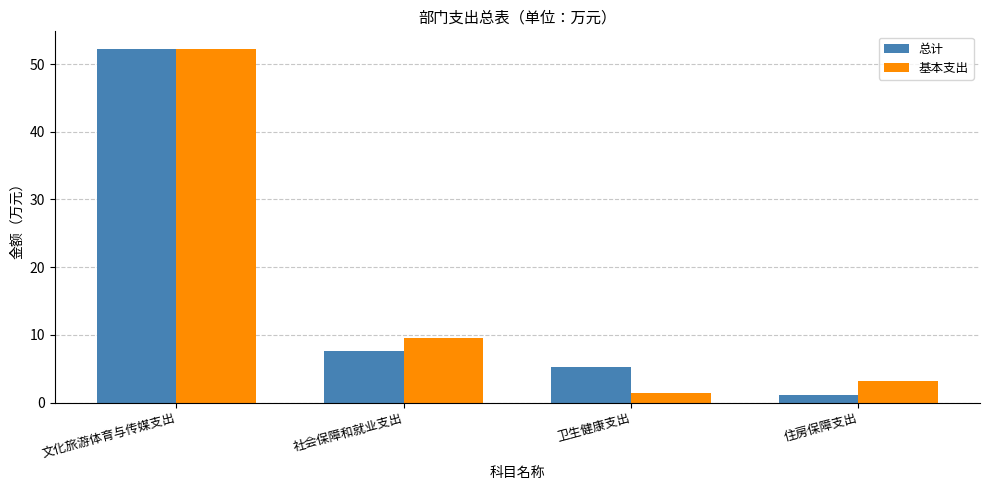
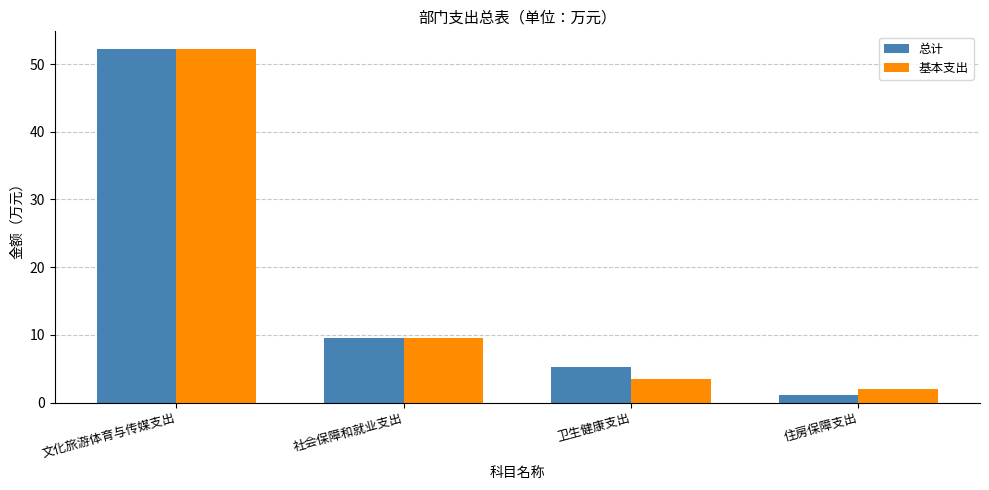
总计, 社会保障和就业支出: 8 -> 10
基本支出, 卫生健康支出: 1 -> 3
基本支出, 住房保障支出: 3 -> 2
